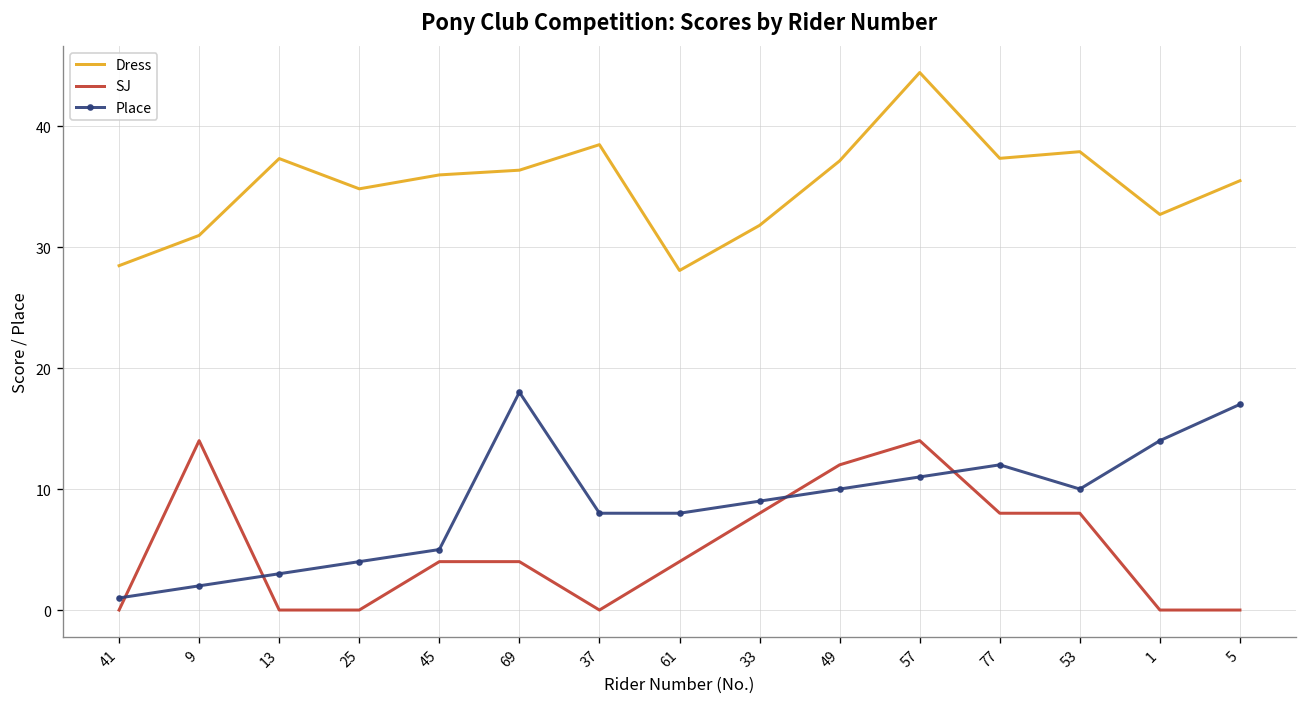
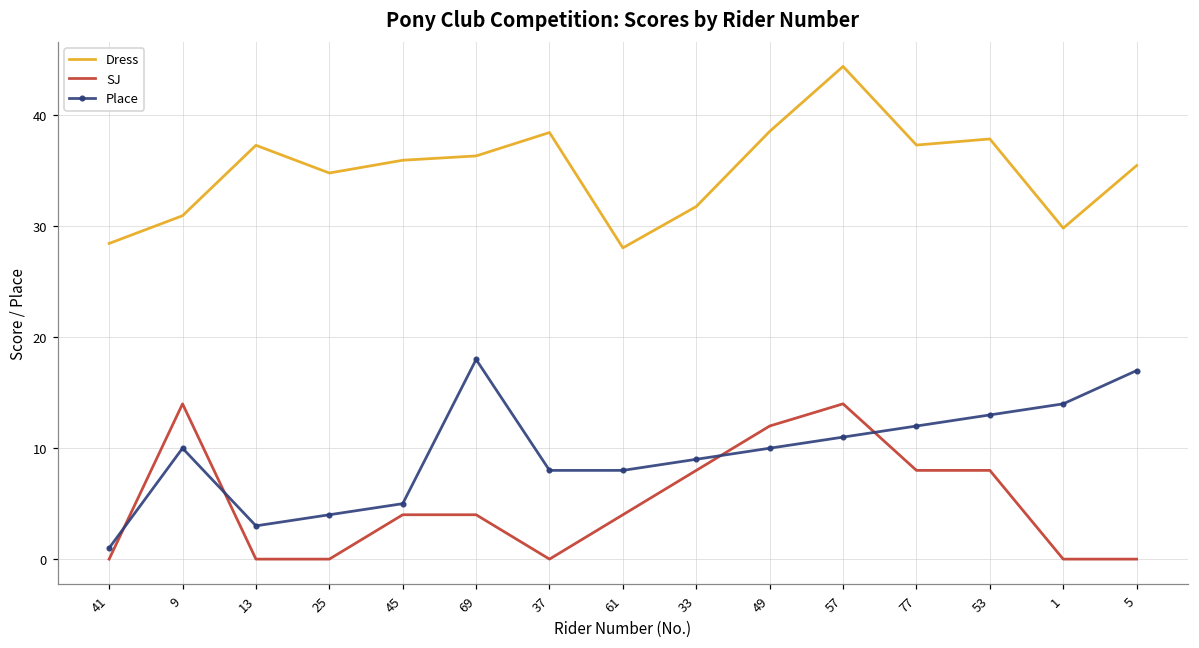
Place, 9: 2 -> 10
Dress, 49: 37.1 -> 38.6
Place, 53: 10 -> 13
Dress, 1: 32.7 -> 29.8
